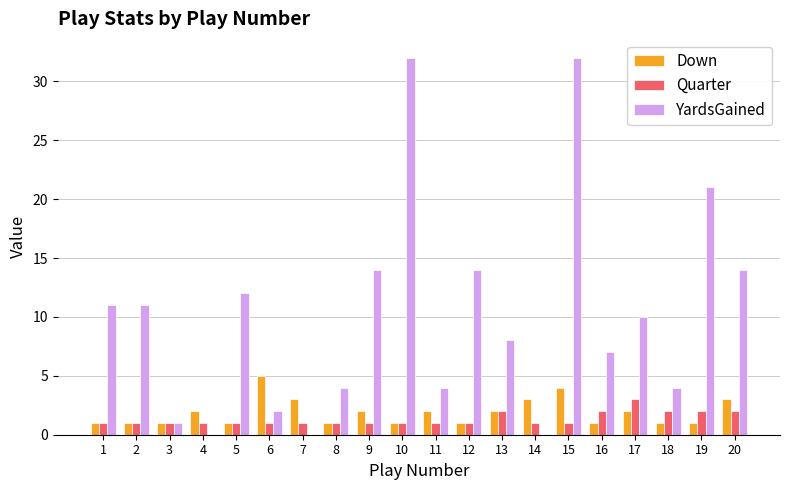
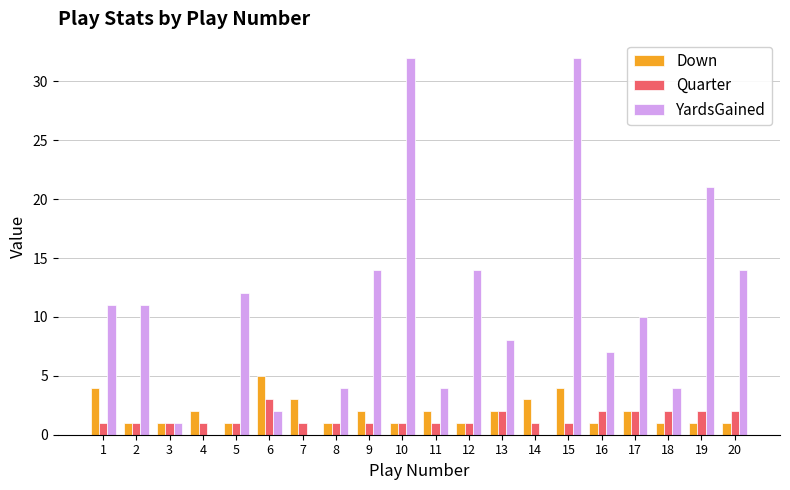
Down, 1: 1 -> 4
Quarter, 6: 1 -> 3
Quarter, 17: 3 -> 2
Down, 20: 3 -> 1
